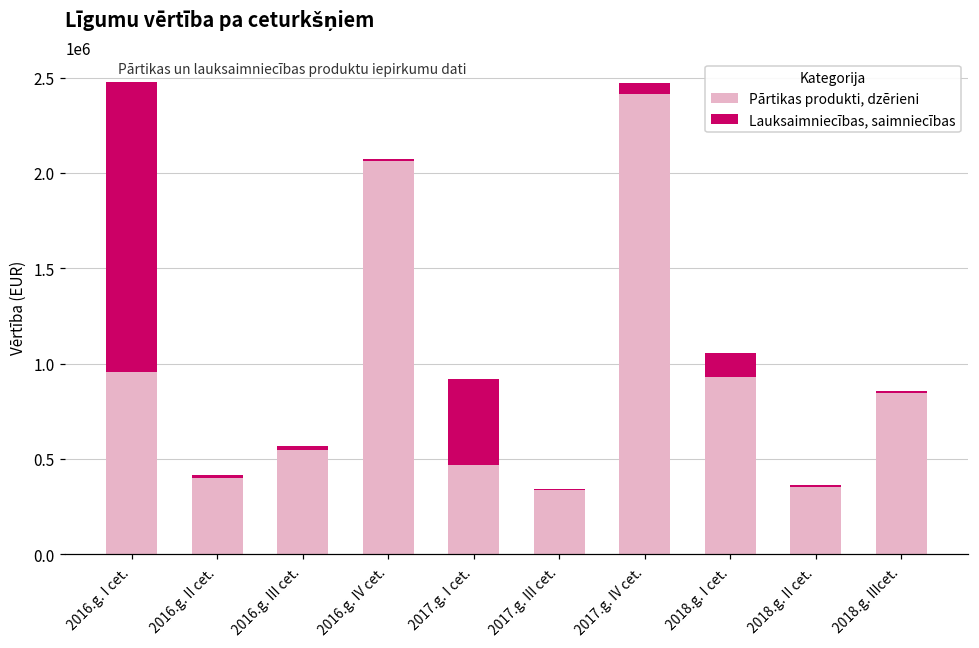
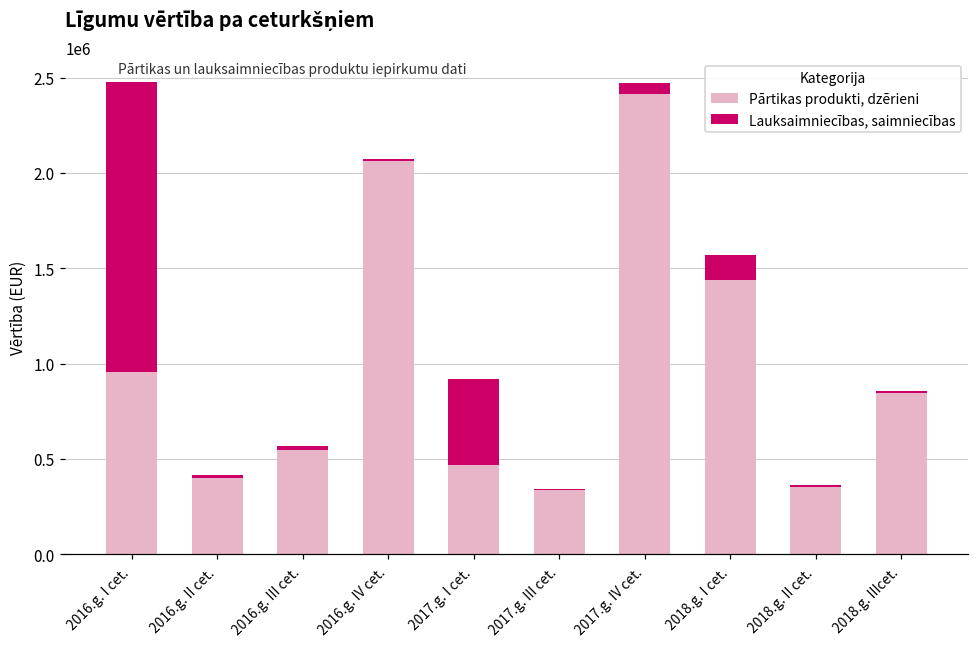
Pārtikas produkti, dzērieni, 2018.g. I cet.: 930000 -> 1440000
